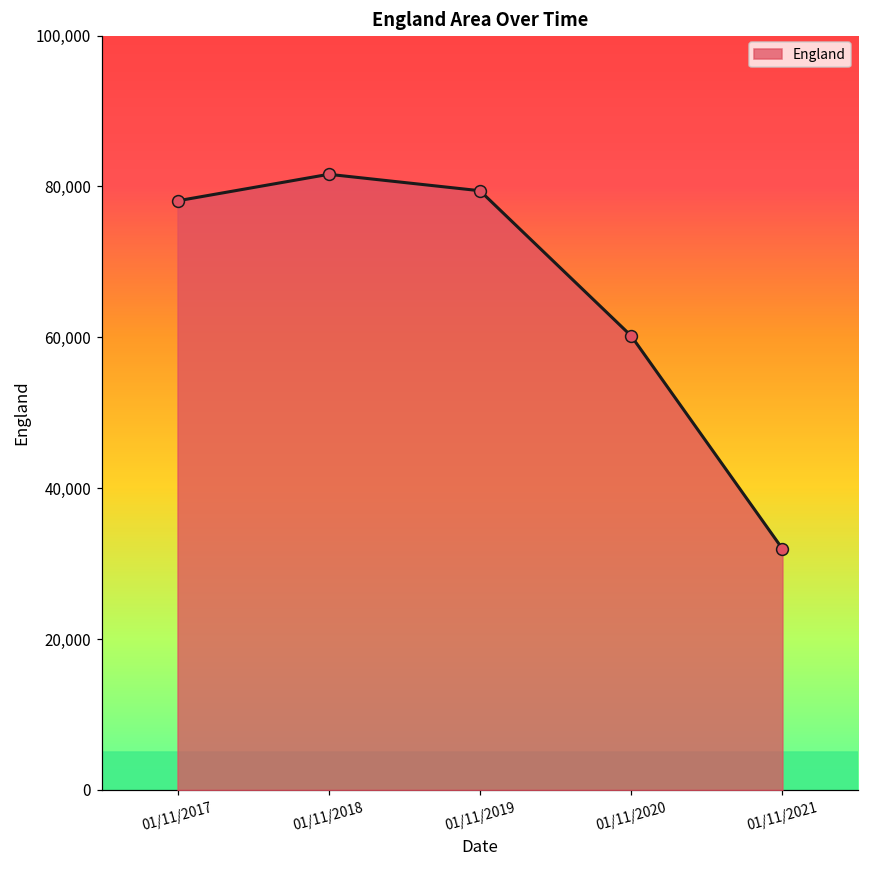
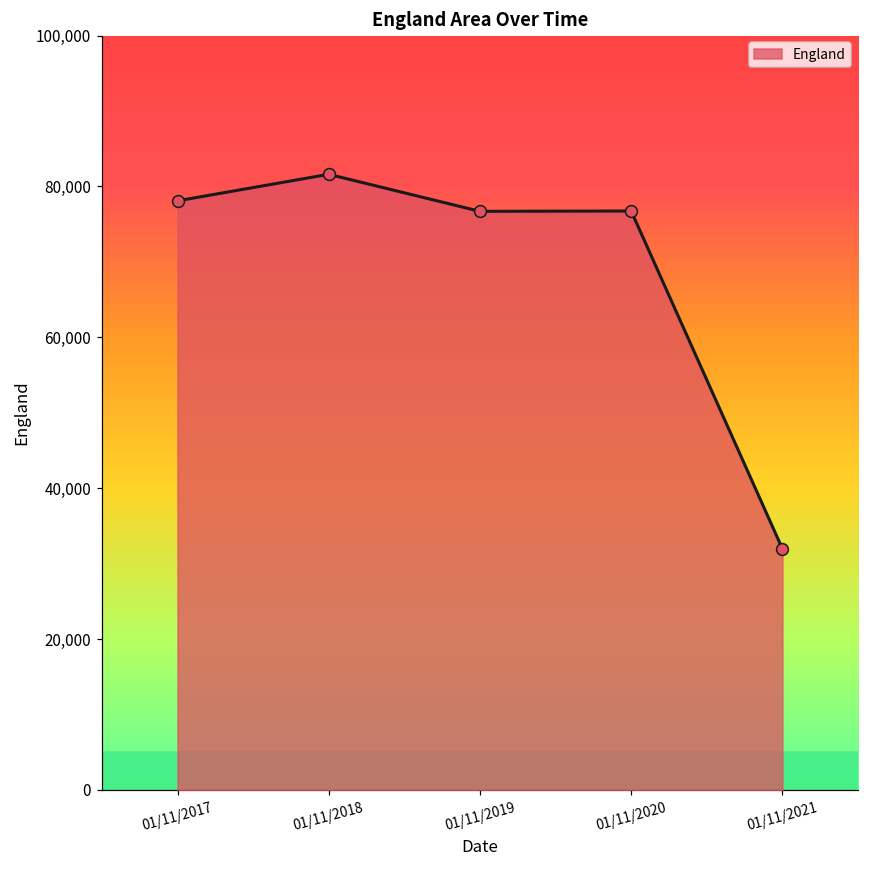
01/11/2019: 79,000 -> 77,000
01/11/2020: 60,000 -> 77,000
